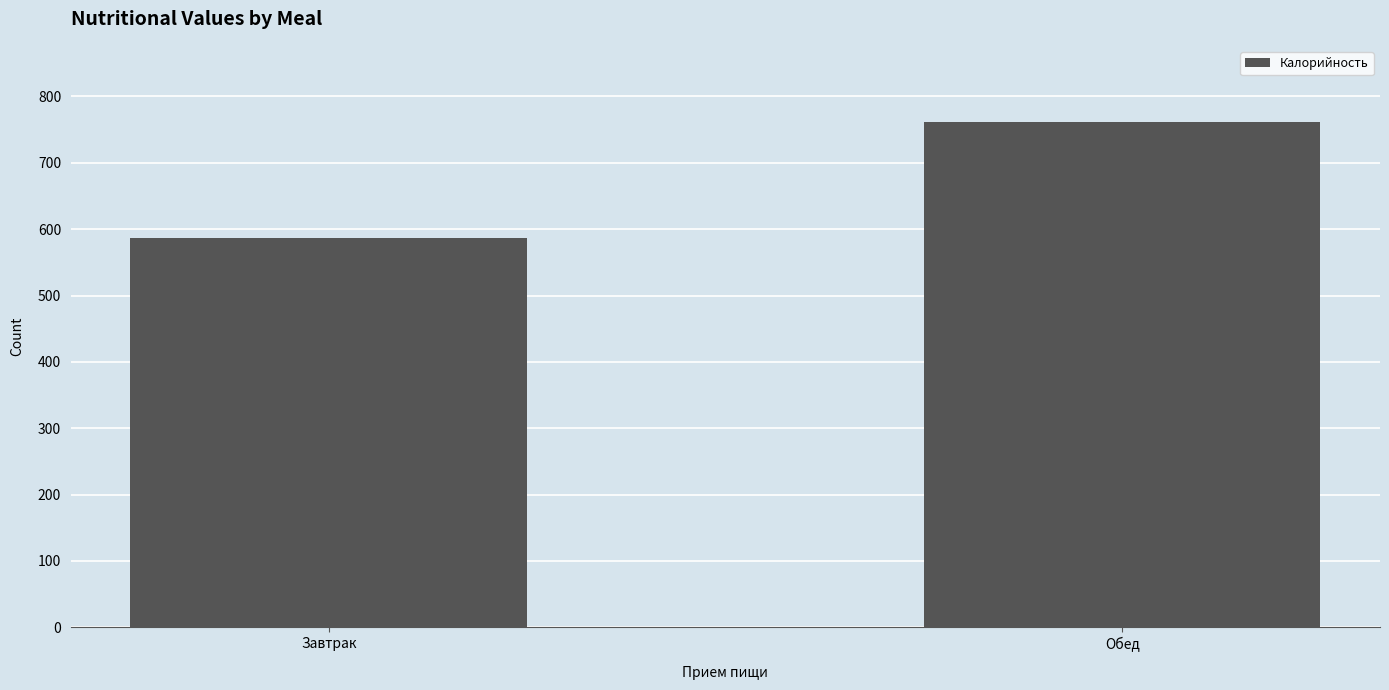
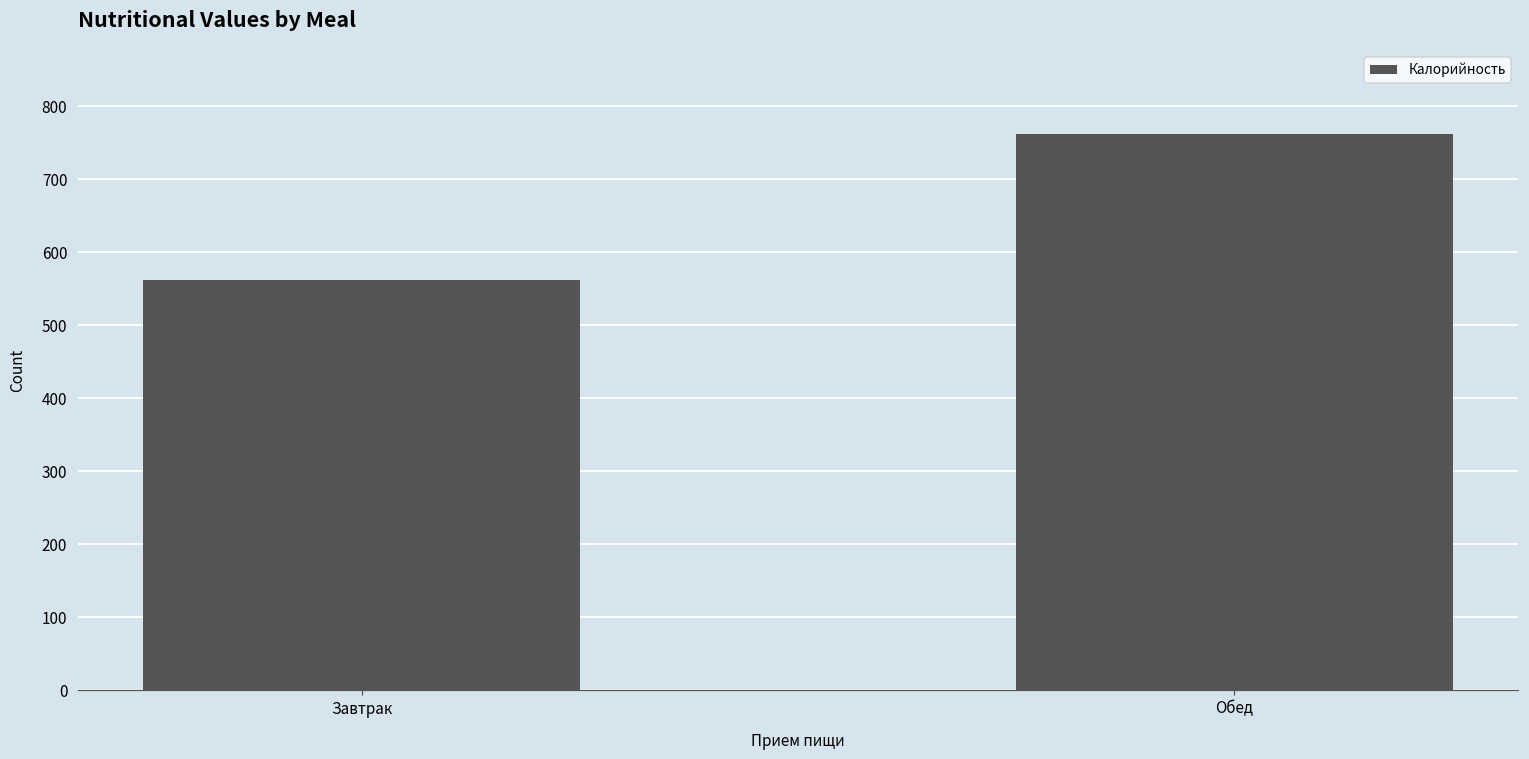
Завтрак: 590 -> 560
